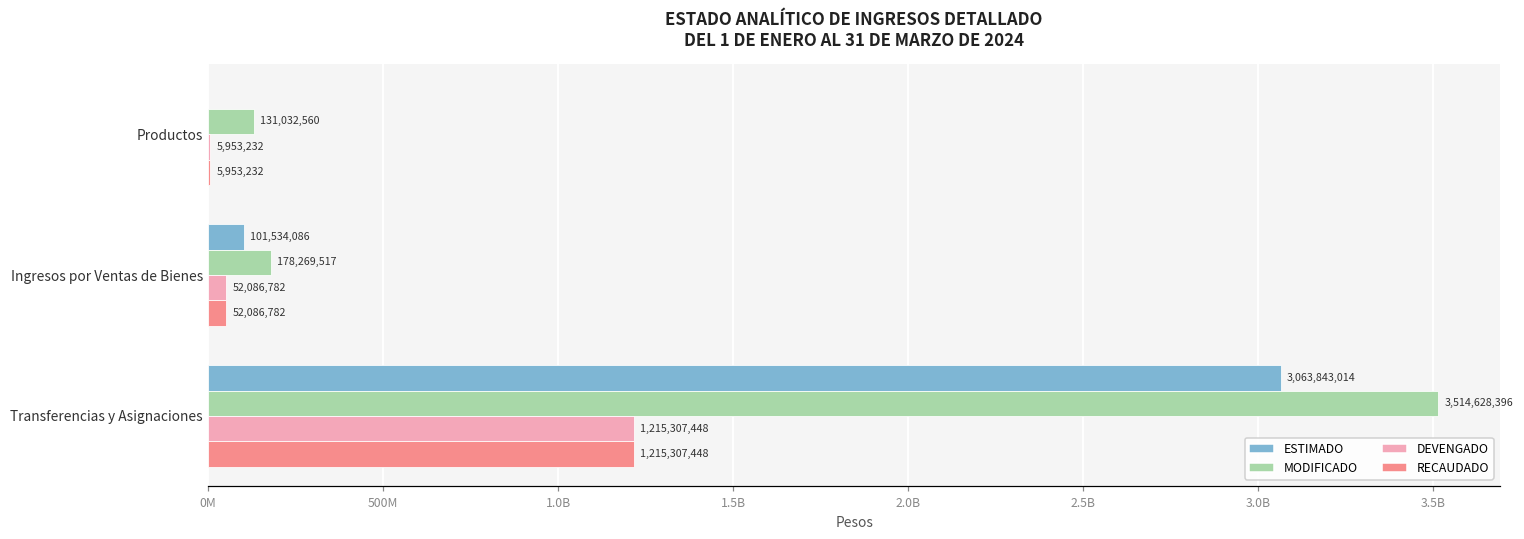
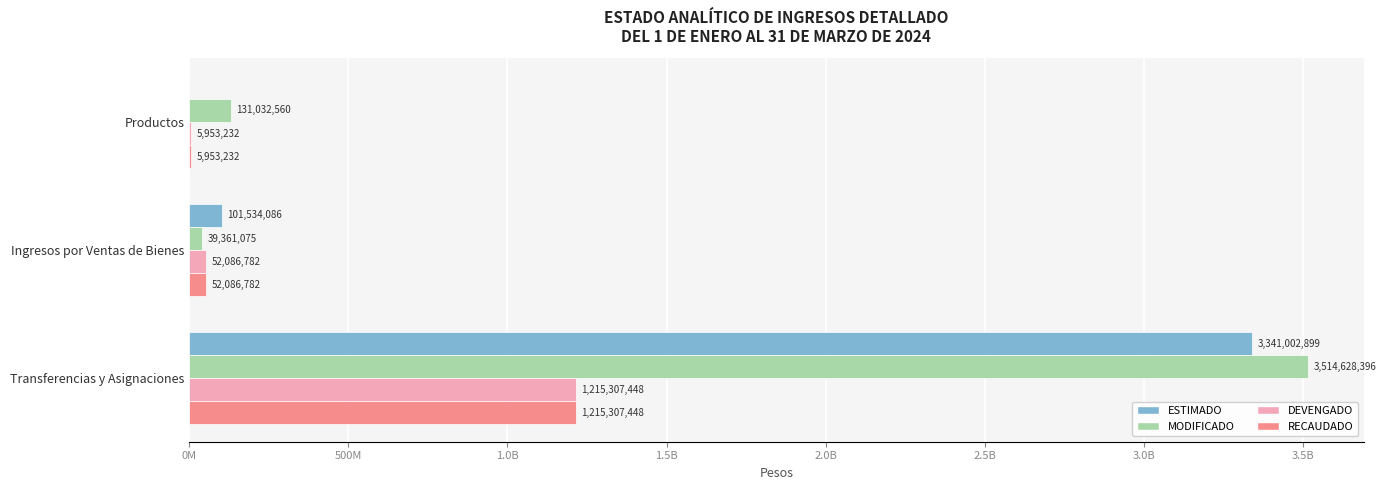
MODIFICADO, Ingresos por Ventas de Bienes: 178,269,517 -> 39,361,075
ESTIMADO, Transferencias y Asignaciones: 3,063,843,014 -> 3,341,002,899
